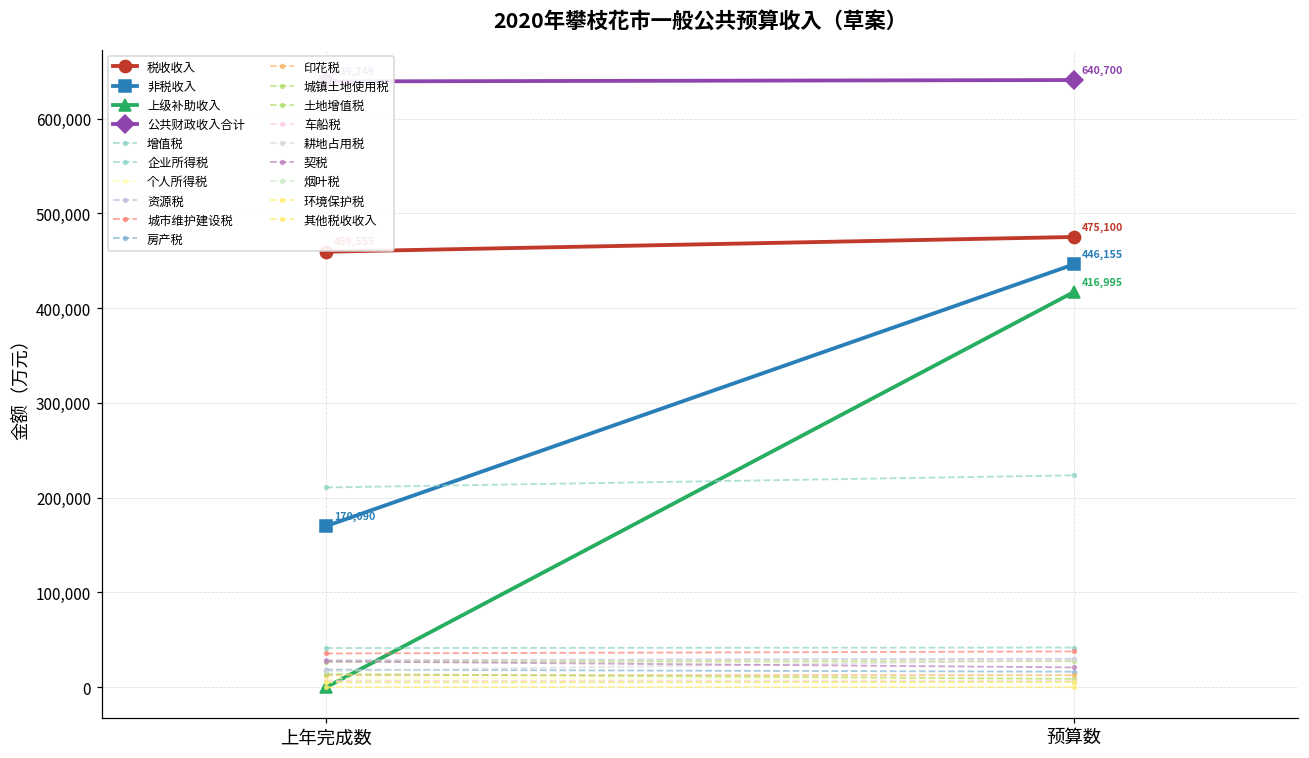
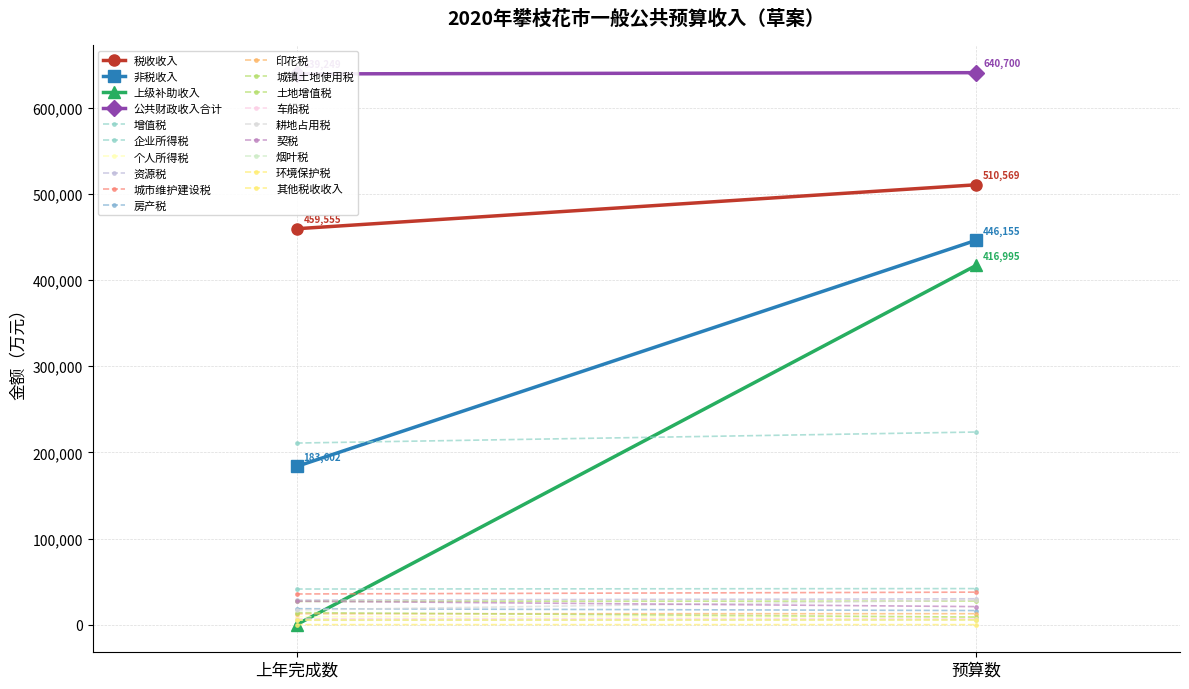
非税收入, 上年完成数: 170,090 -> 183,602
税收收入, 预算数: 475,100 -> 510,569
